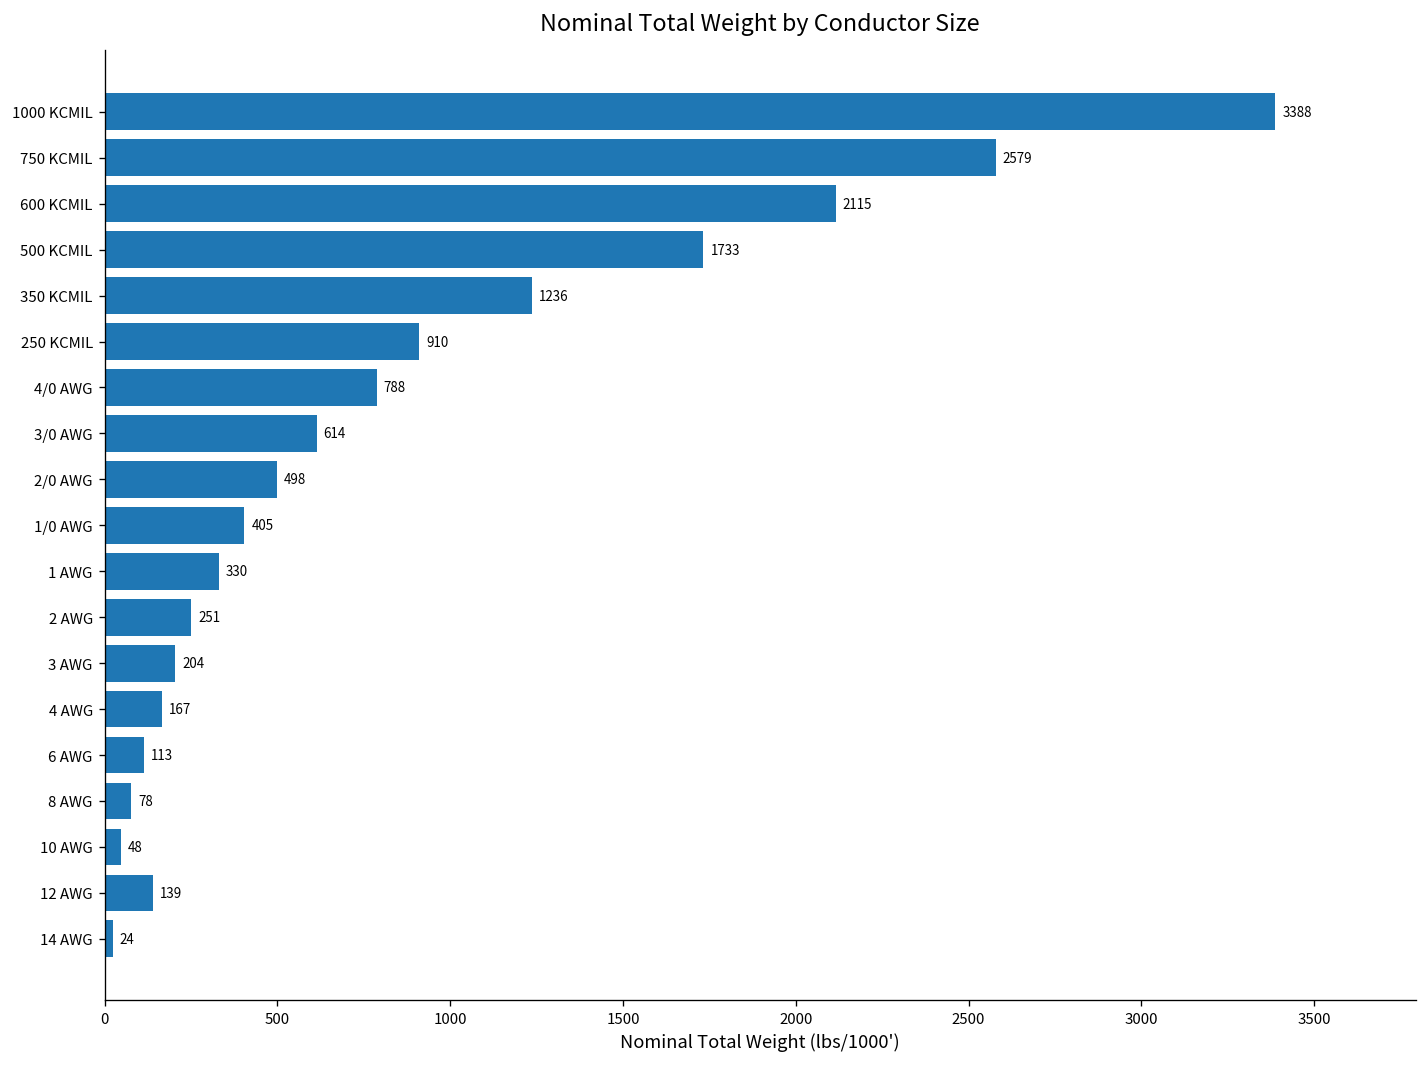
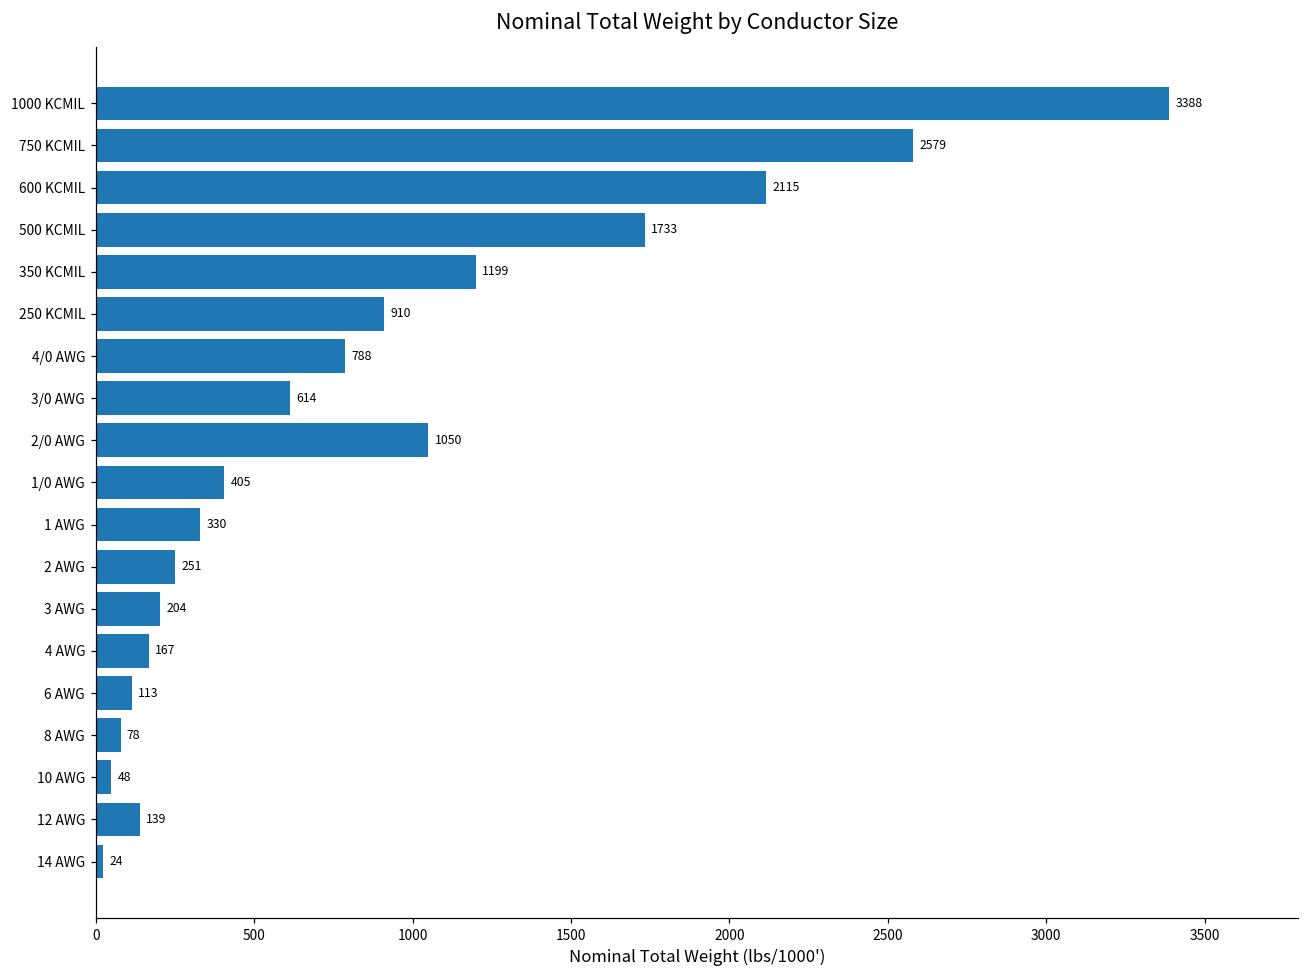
350 KCMIL: 1236 -> 1199
2/0 AWG: 498 -> 1050
